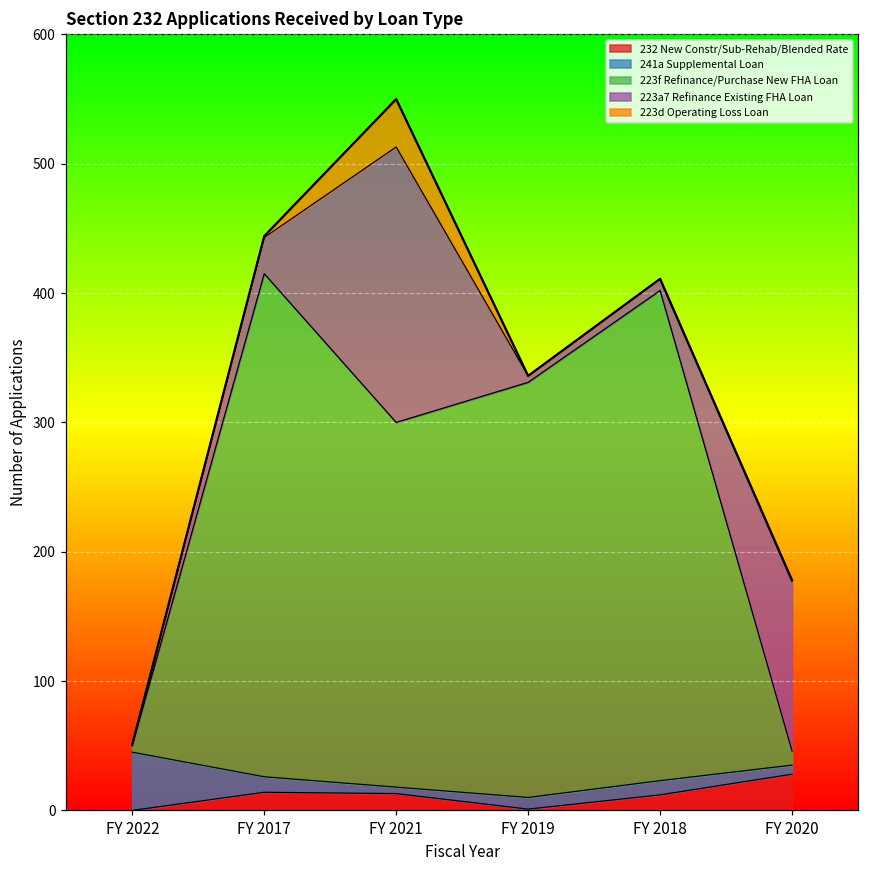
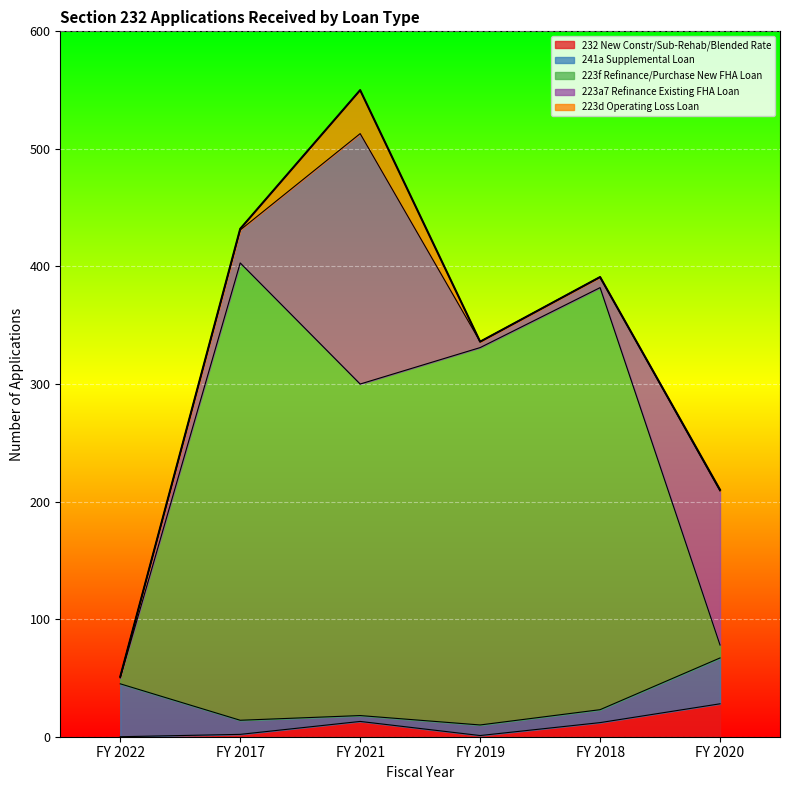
232 New Constr/Sub-Rehab/Blended Rate, FY 2017: 14 -> 2
223f Refinance/Purchase New FHA Loan, FY 2018: 379 -> 359
241a Supplemental Loan, FY 2020: 7 -> 39
